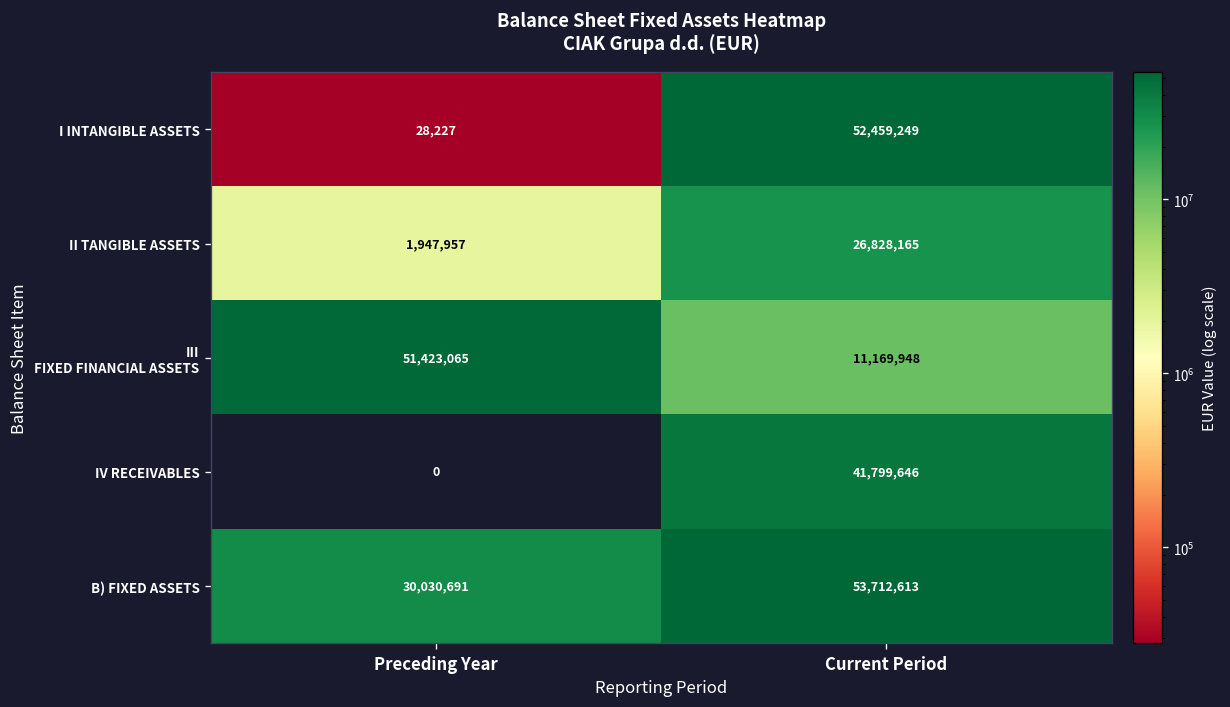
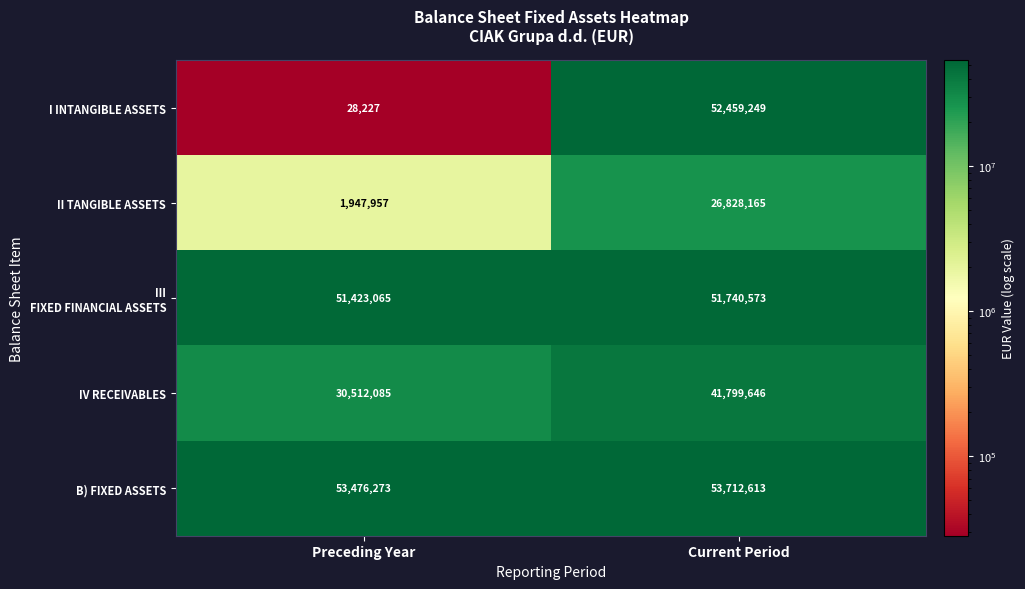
III FIXED FINANCIAL ASSETS, Current Period: 11,169,948 -> 51,740,573
IV RECEIVABLES, Preceding Year: 0 -> 30,512,085
B) FIXED ASSETS, Preceding Year: 30,030,691 -> 53,476,273
